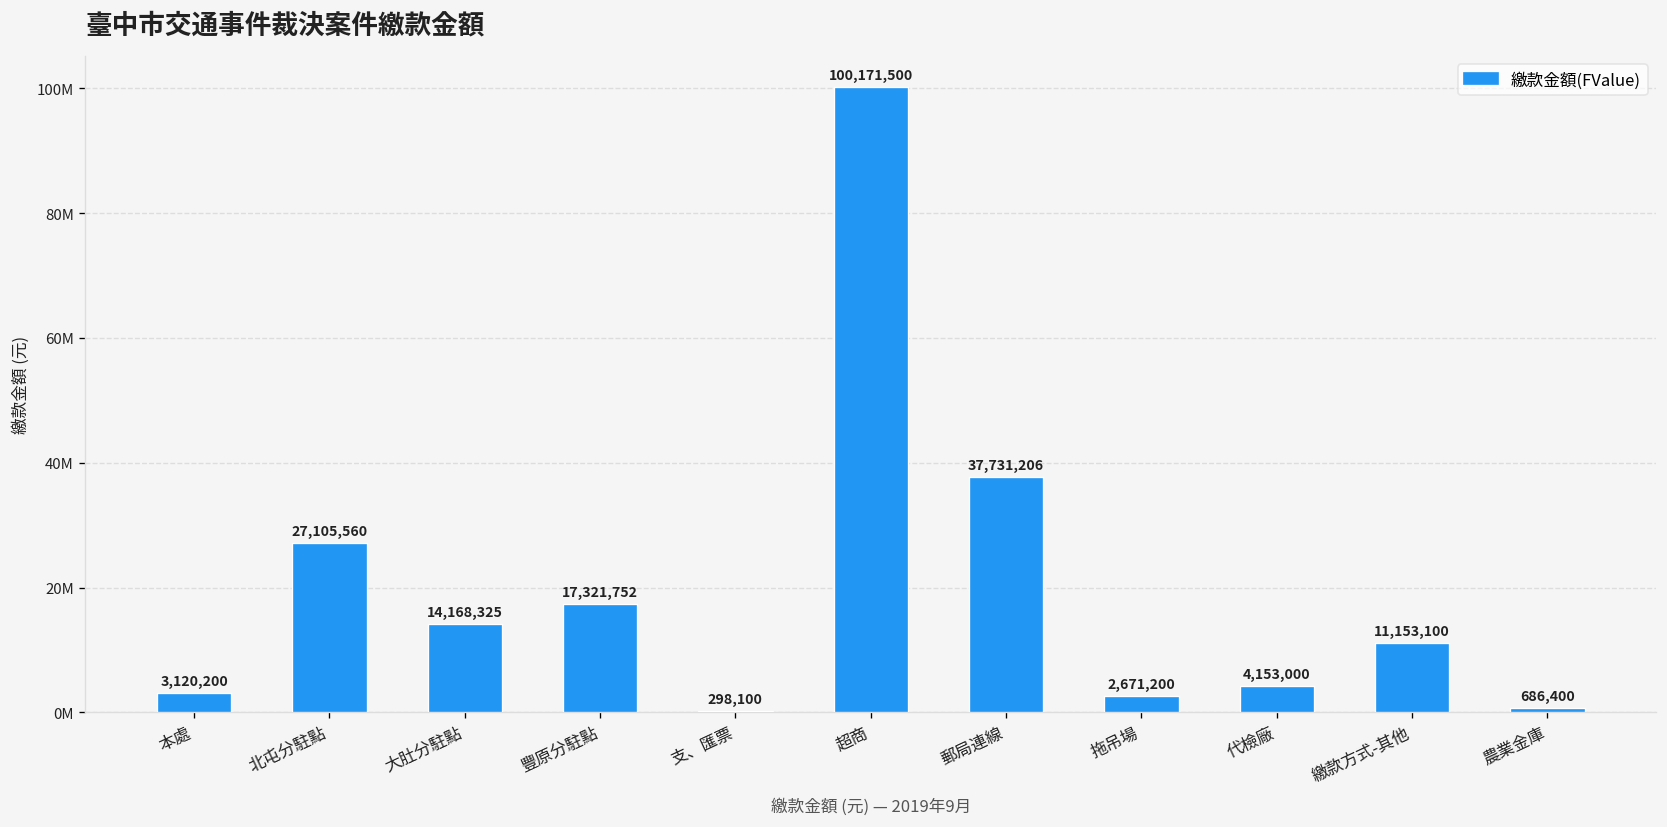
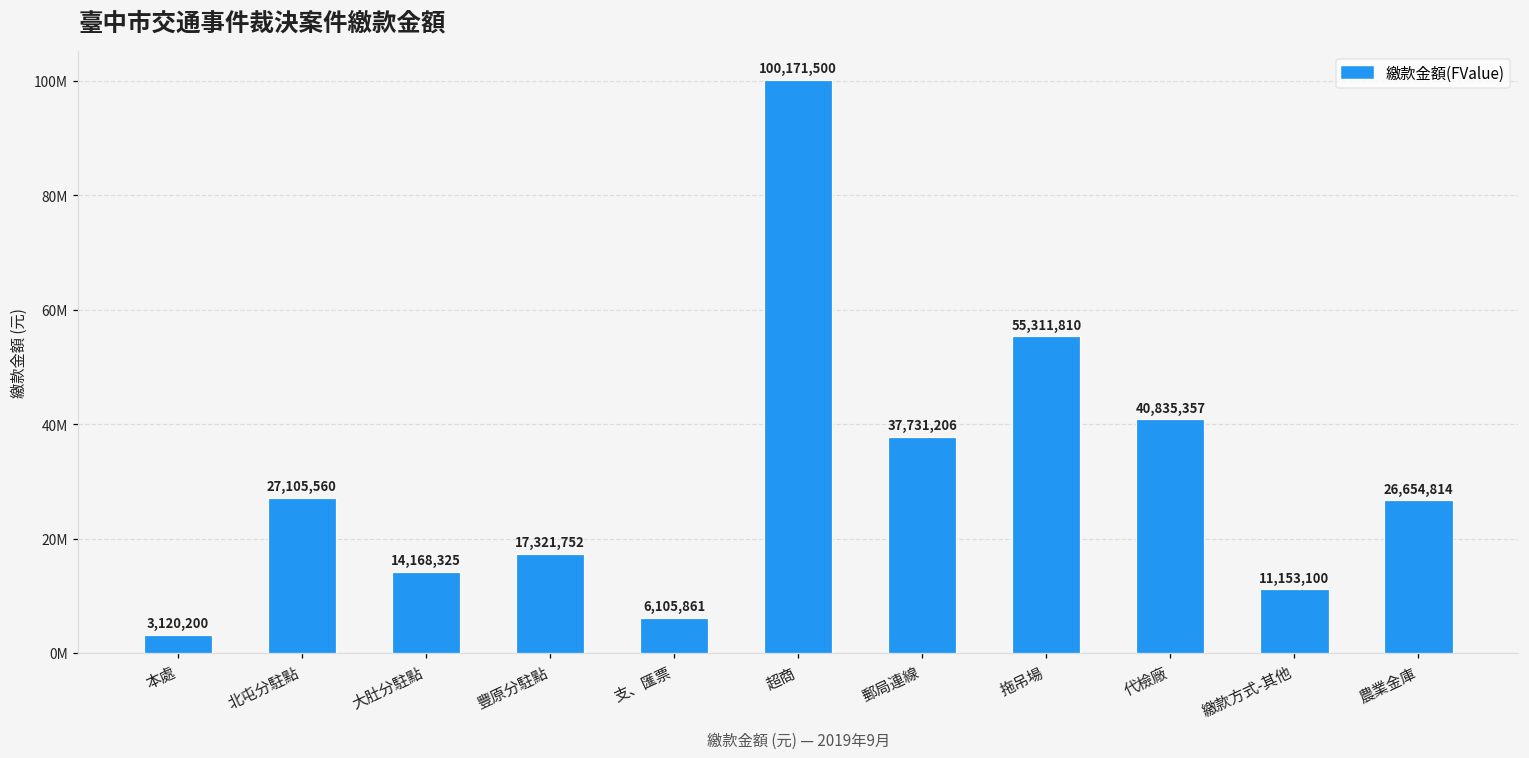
支、匯票: 298,100 -> 6,105,861
拖吊場: 2,671,200 -> 55,311,810
代檢廠: 4,153,000 -> 40,835,357
農業金庫: 686,400 -> 26,654,814
